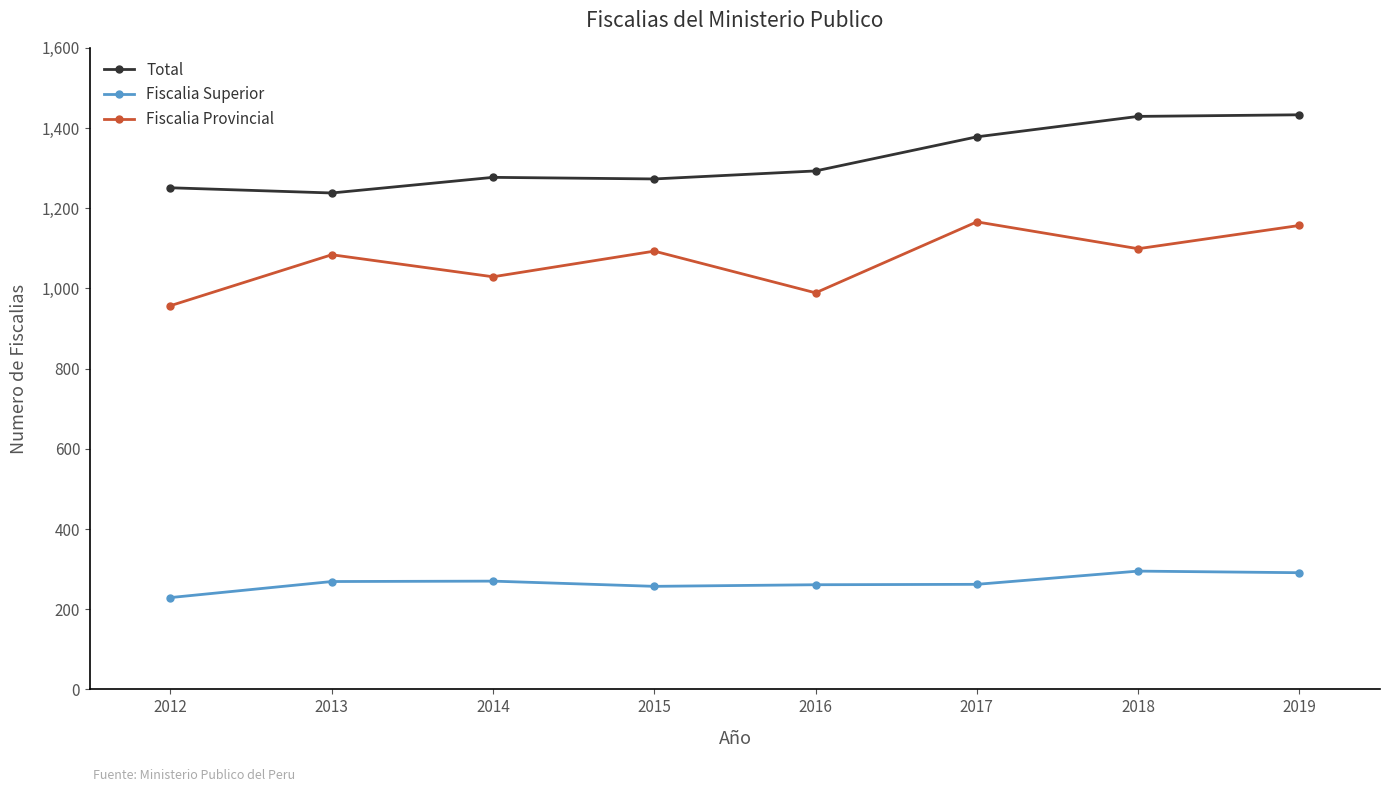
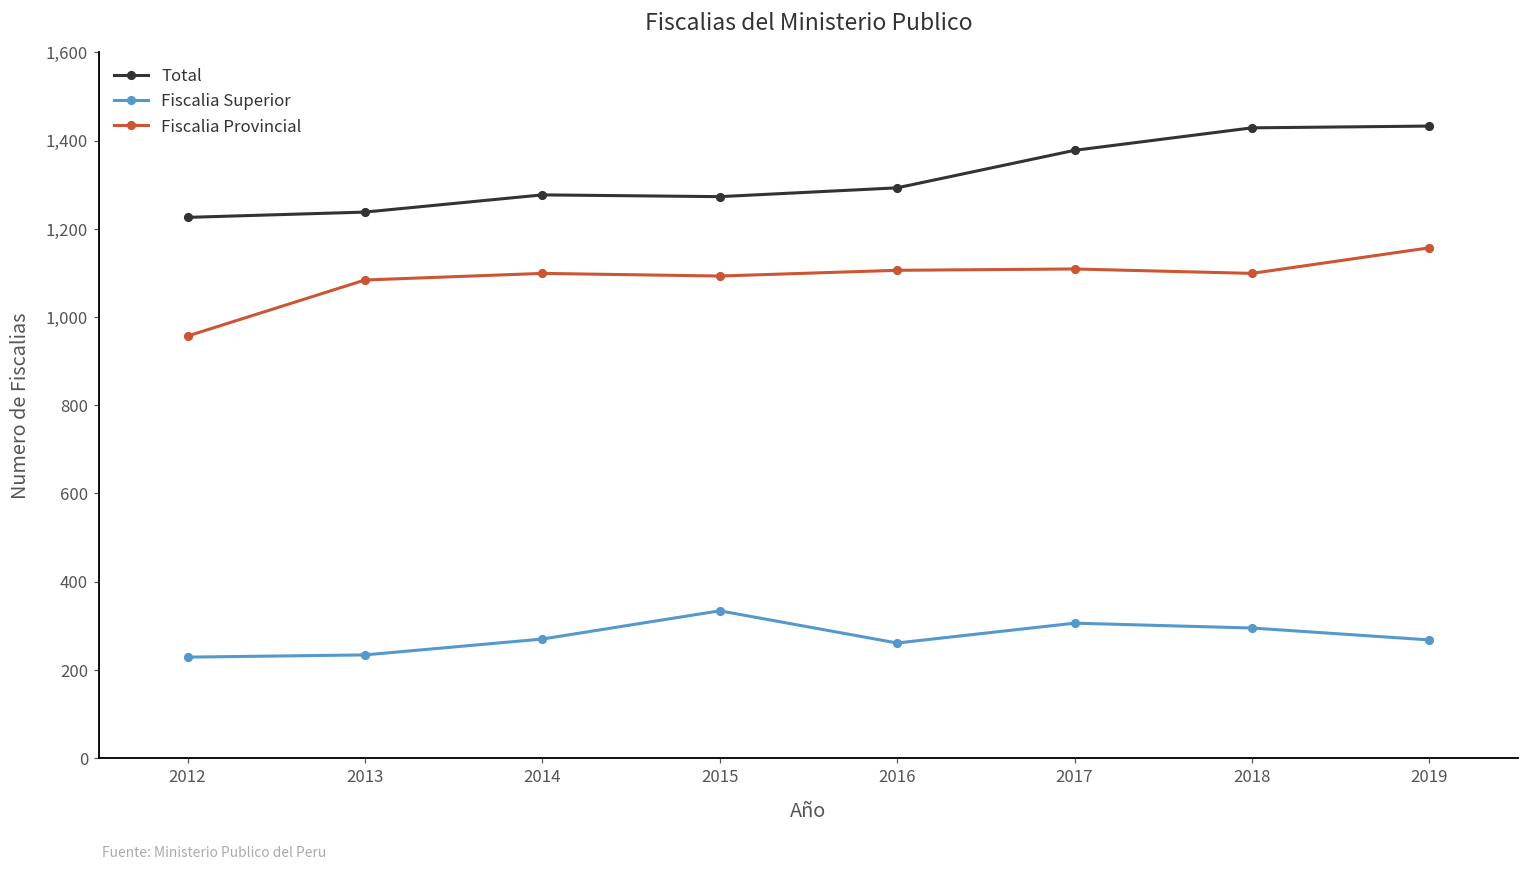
Total, 2012: 1,250 -> 1,230
Fiscalia Superior, 2013: 270 -> 230
Fiscalia Provincial, 2014: 1,030 -> 1,100
Fiscalia Superior, 2015: 260 -> 330
Fiscalia Provincial, 2016: 990 -> 1,110
Fiscalia Superior, 2017: 260 -> 310
Fiscalia Provincial, 2017: 1,170 -> 1,110
Fiscalia Superior, 2019: 290 -> 270
